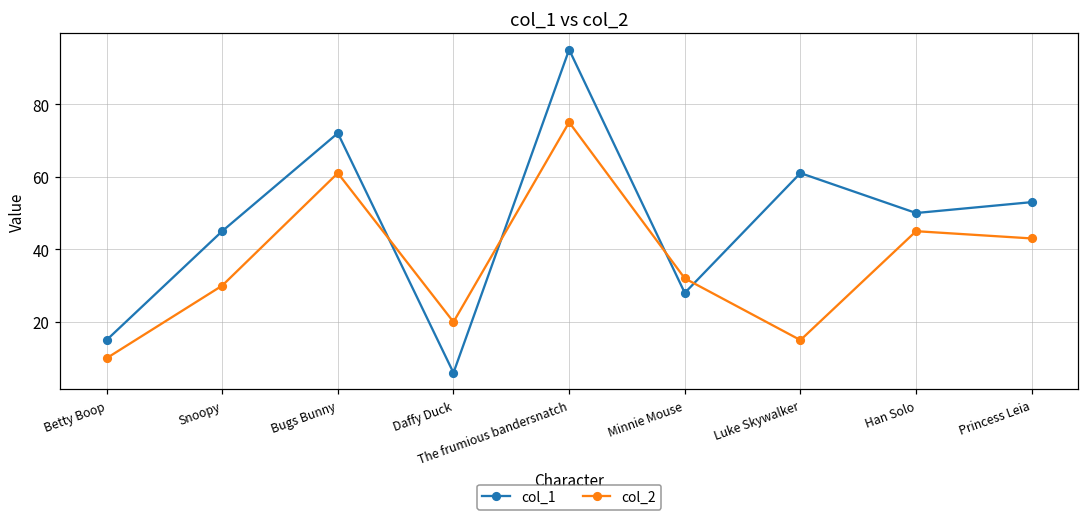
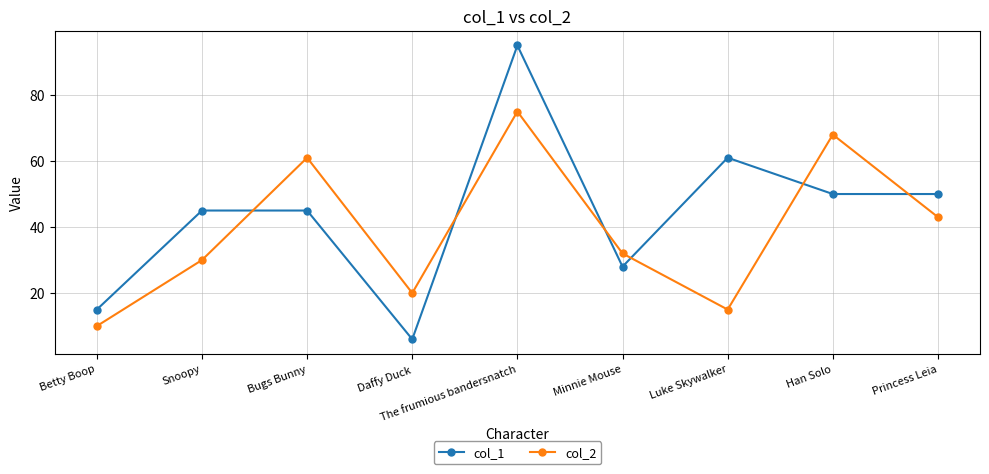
col_1, Bugs Bunny: 72 -> 45
col_2, Han Solo: 45 -> 68
col_1, Princess Leia: 53 -> 50
